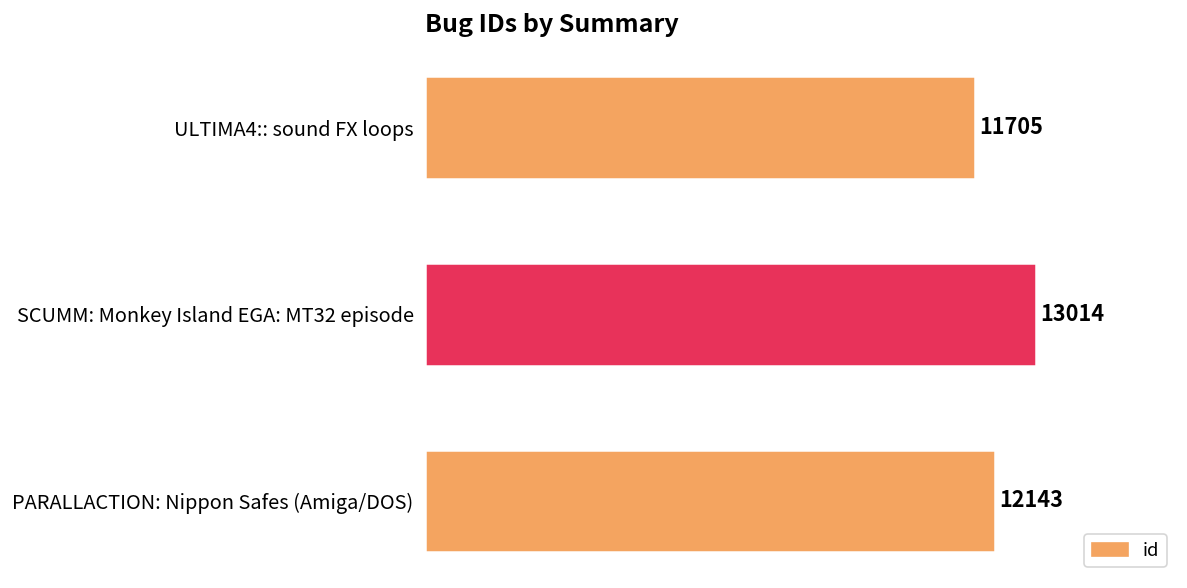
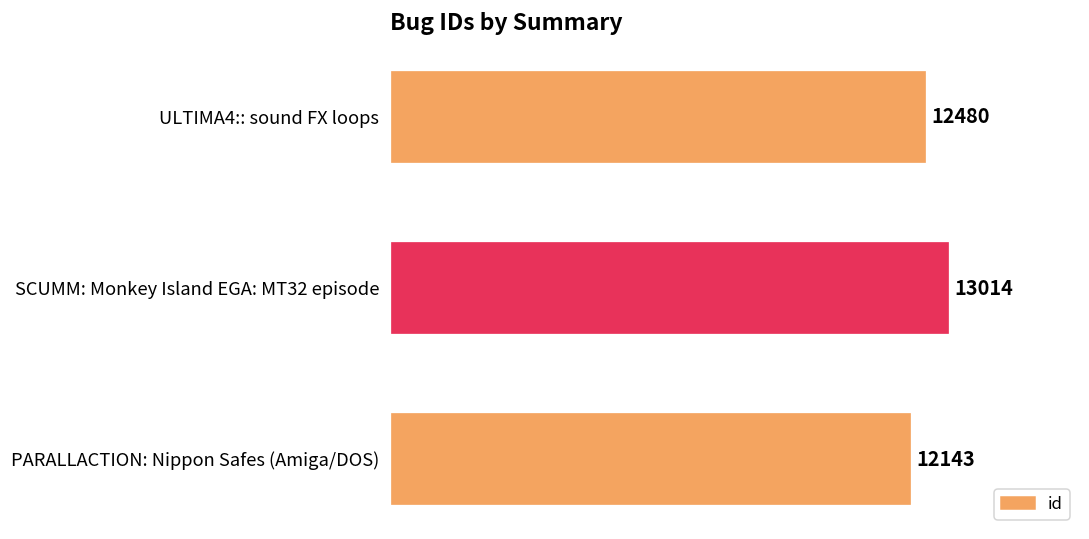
ULTIMA4:: sound FX loops: 11705 -> 12480
